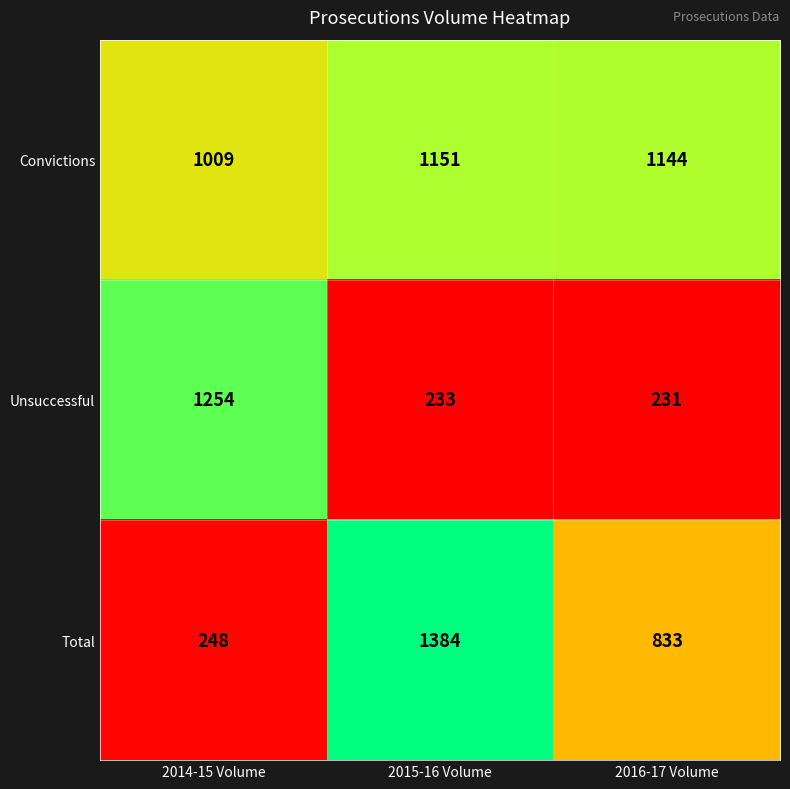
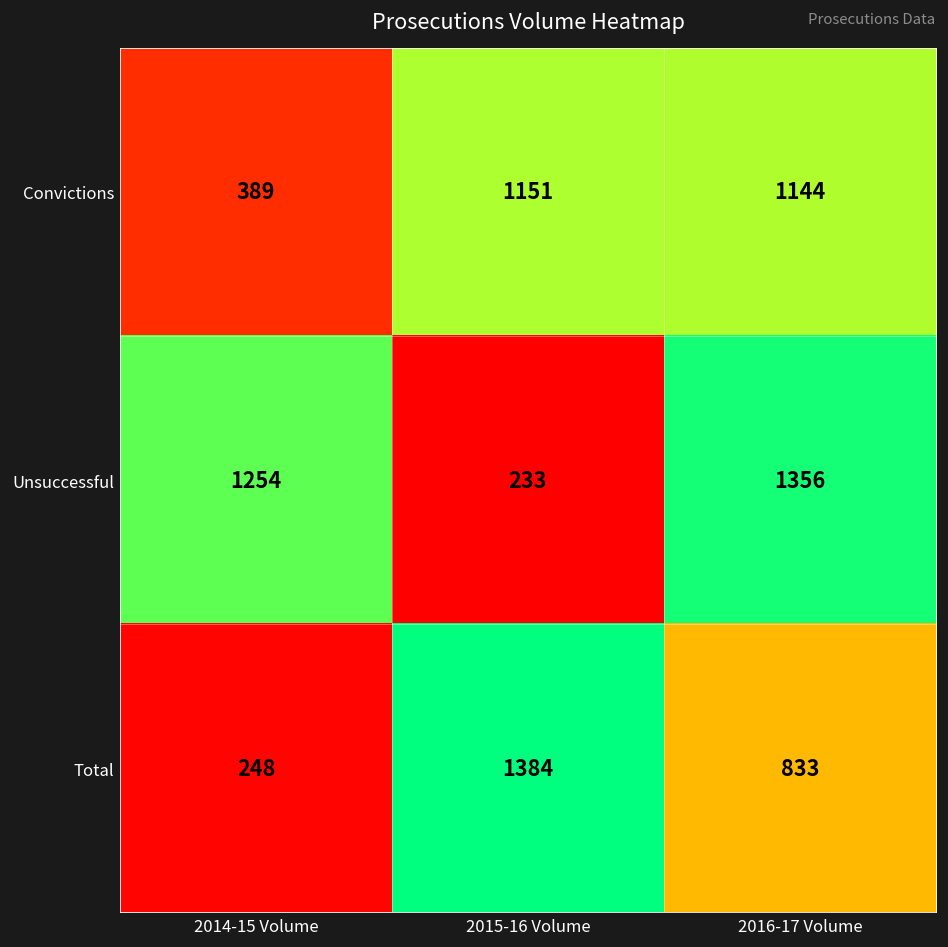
Convictions, 2014-15 Volume: 1009 -> 389
Unsuccessful, 2016-17 Volume: 231 -> 1356
